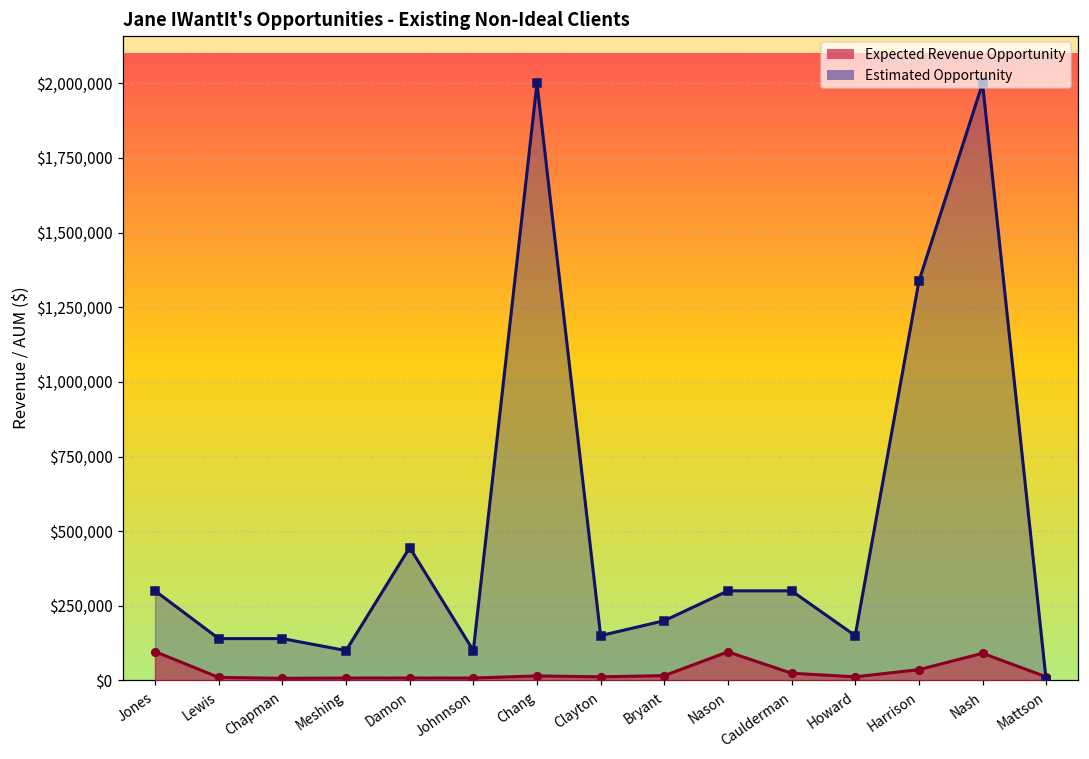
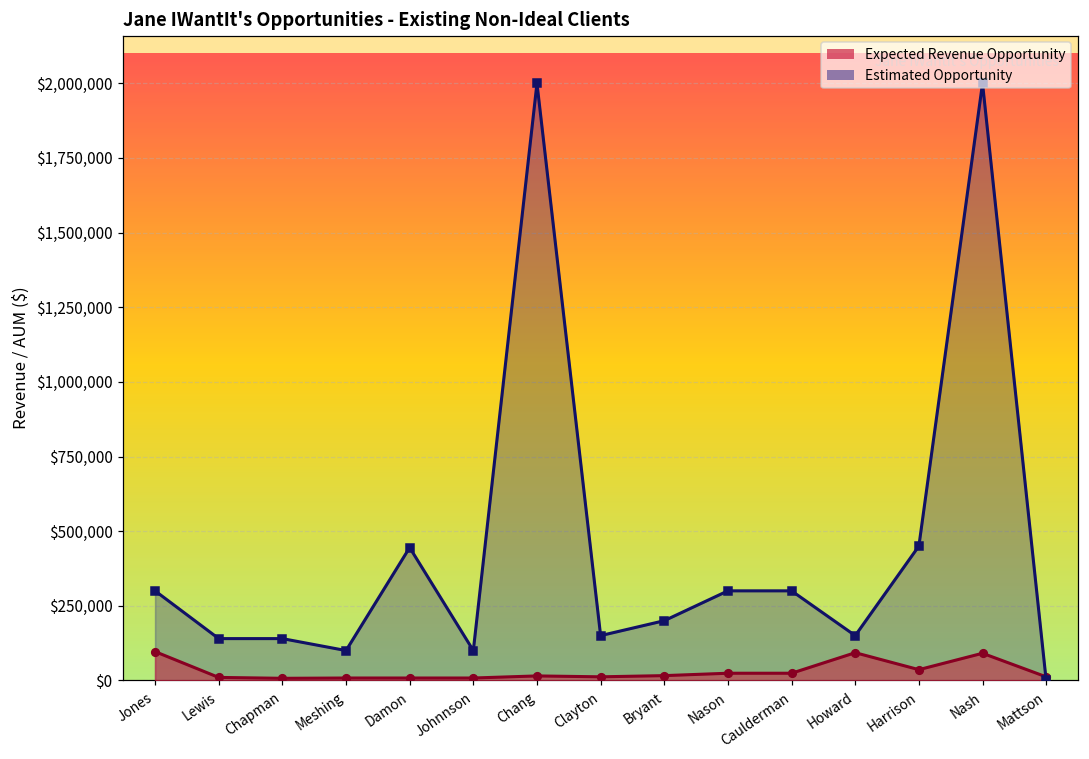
Expected Revenue Opportunity, Nason: $100,000 -> $20,000
Expected Revenue Opportunity, Howard: $10,000 -> $90,000
Estimated Opportunity, Harrison: $1,340,000 -> $450,000
